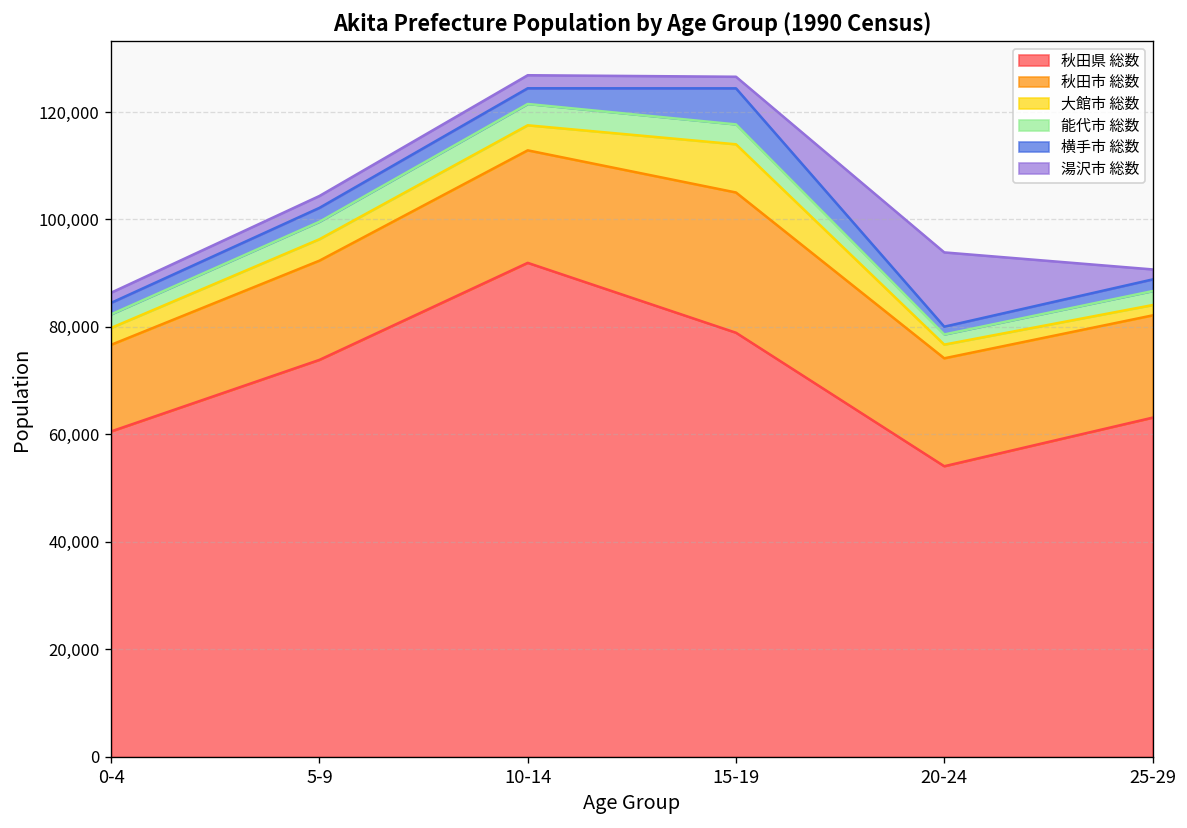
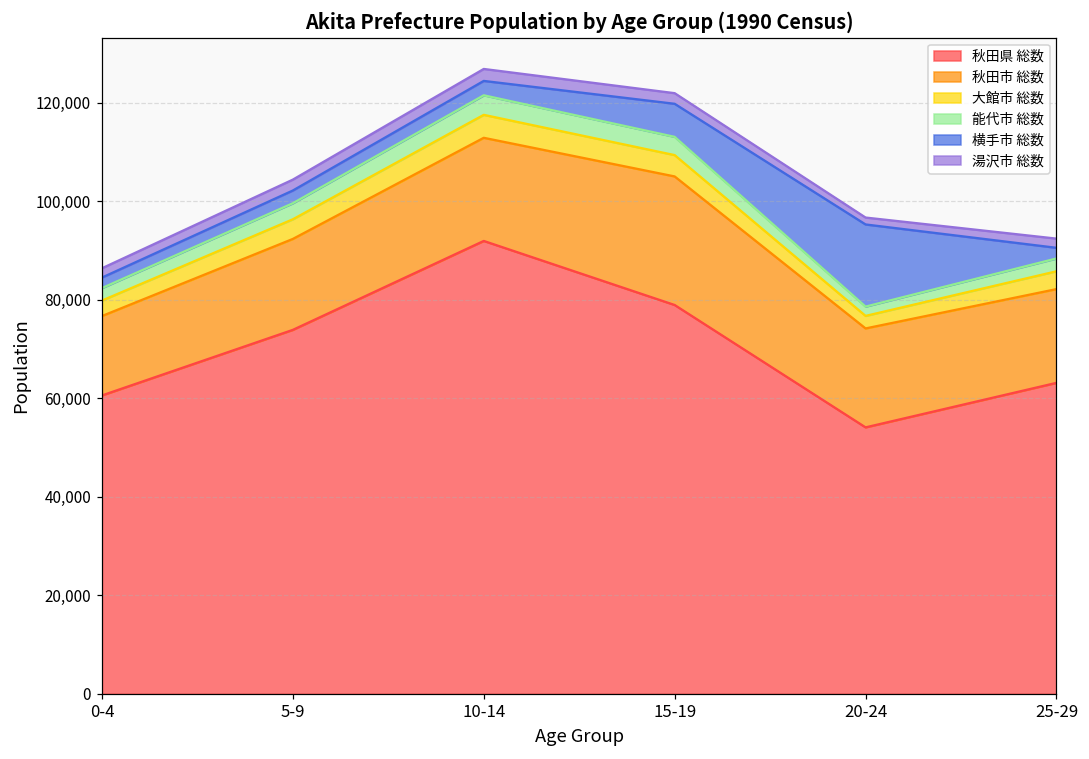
大館市 総数, 15-19: 9,000 -> 4,000
横手市 総数, 20-24: 1,000 -> 17,000
湯沢市 総数, 20-24: 14,000 -> 1,000
大館市 総数, 25-29: 2,000 -> 4,000
